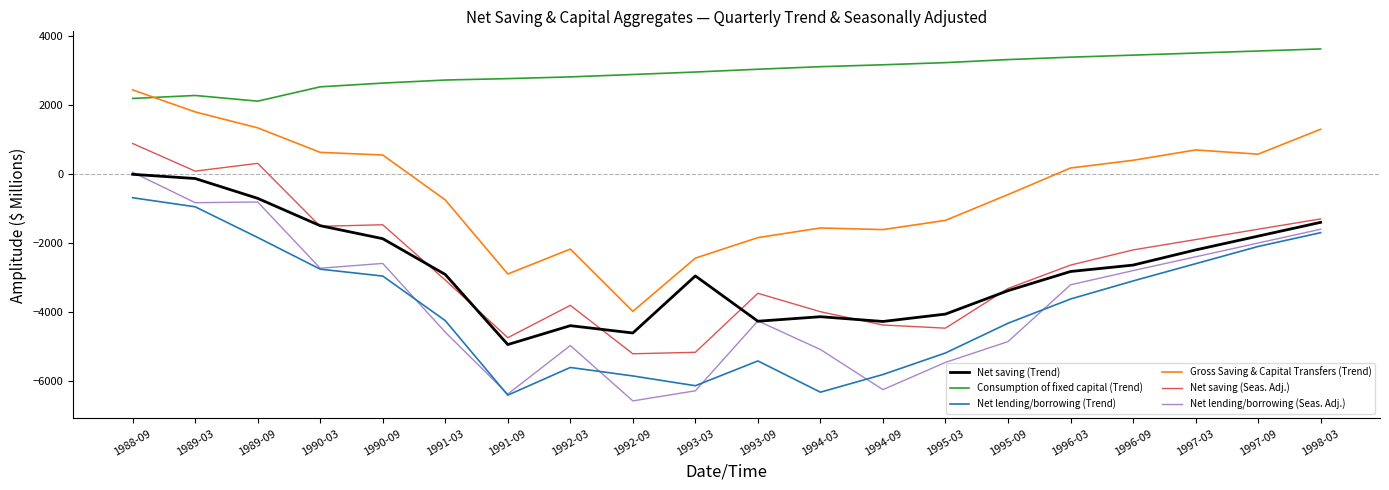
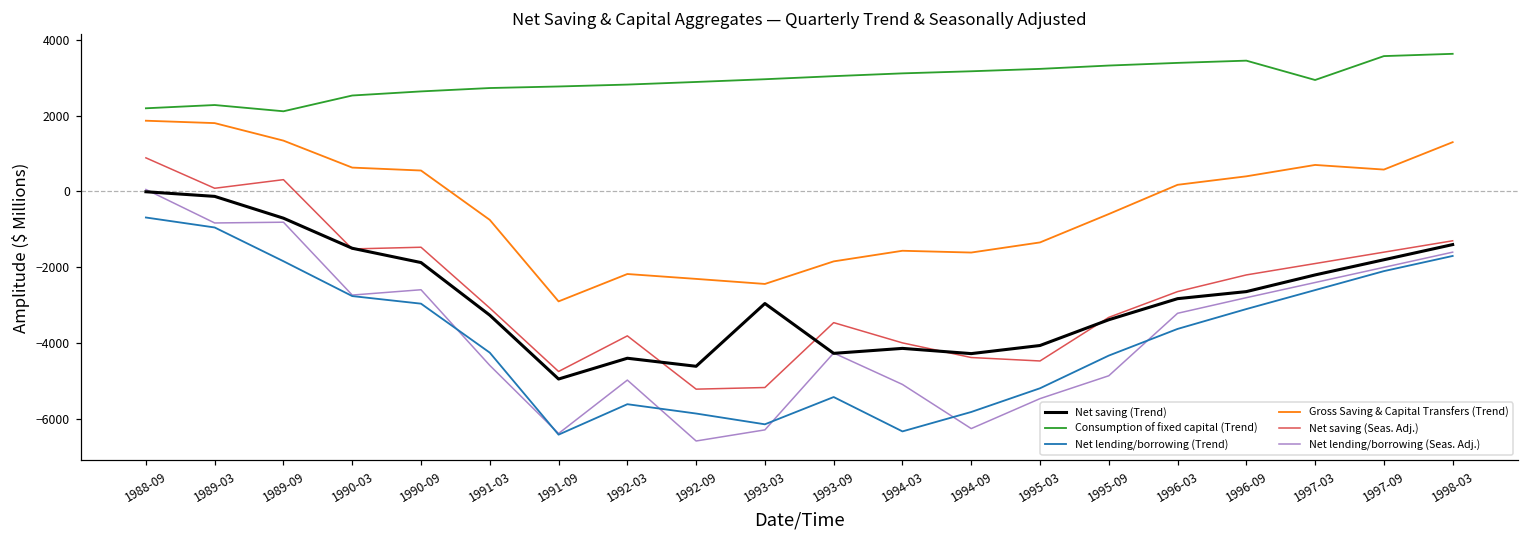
Gross Saving & Capital Transfers (Trend), 1988-09: 2400 -> 1900
Net saving (Trend), 1991-03: -2900 -> -3300
Gross Saving & Capital Transfers (Trend), 1992-09: -4000 -> -2300
Consumption of fixed capital (Trend), 1997-03: 3500 -> 2900
